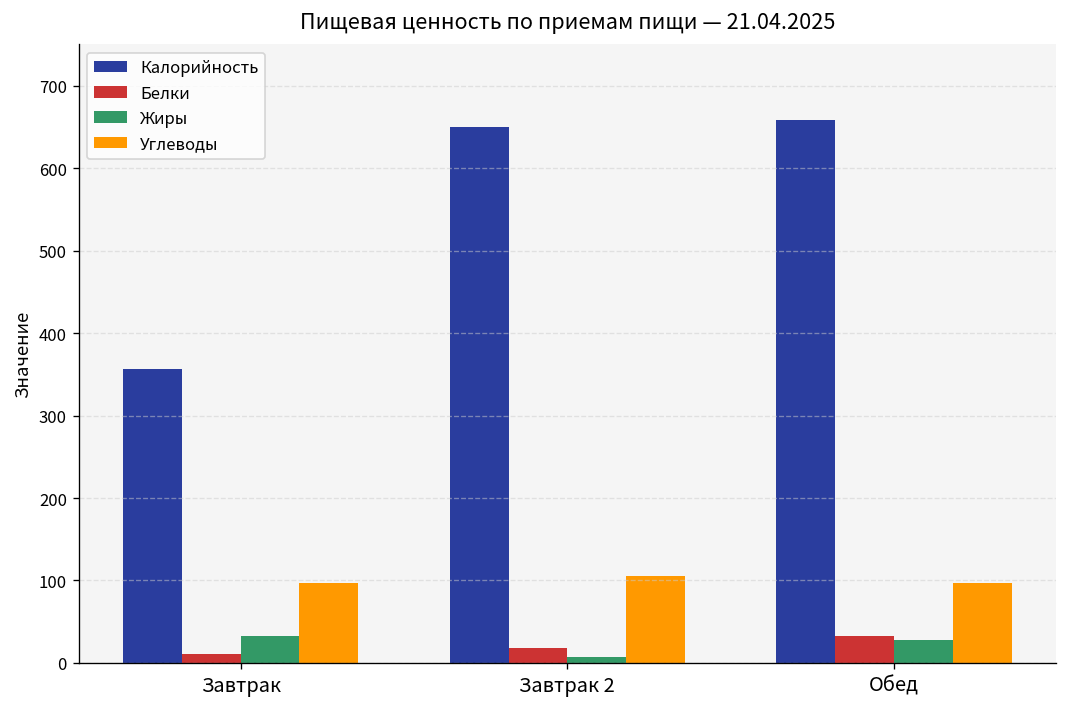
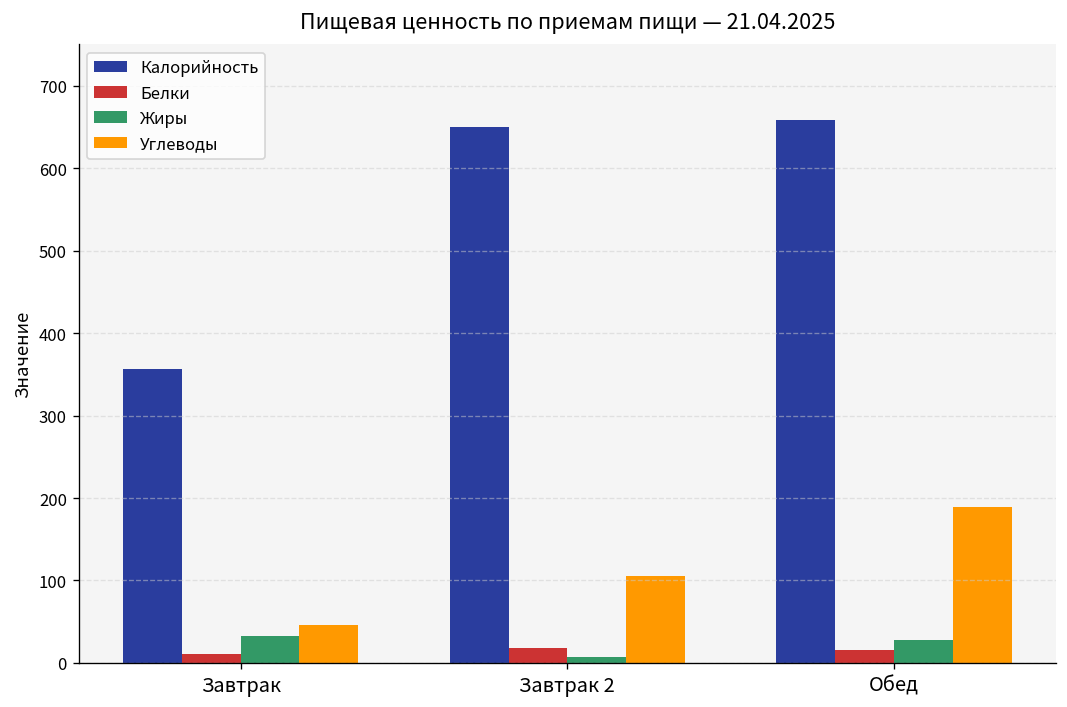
Углеводы, Завтрак: 100 -> 50
Белки, Обед: 30 -> 20
Углеводы, Обед: 100 -> 190
